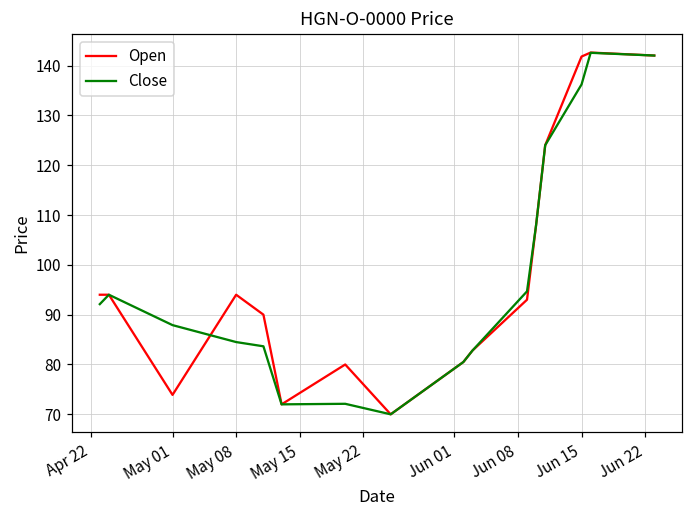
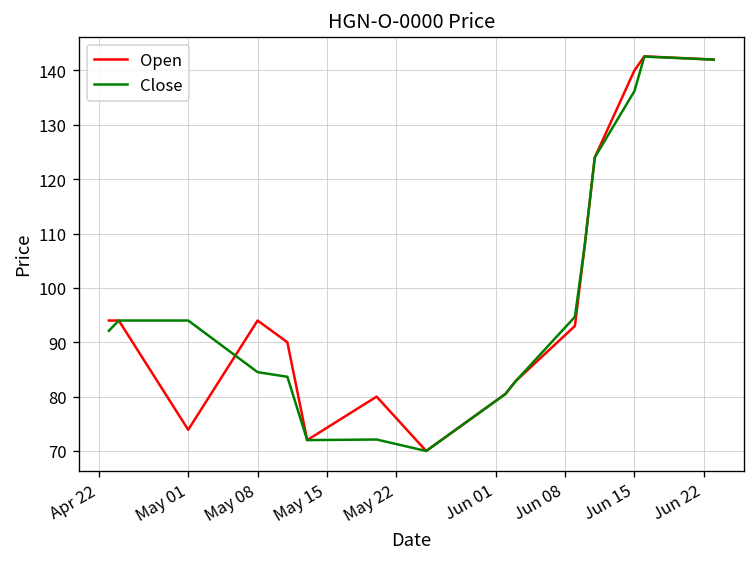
Close, May 01: 88 -> 94
Open, Jun 15: 142 -> 140
